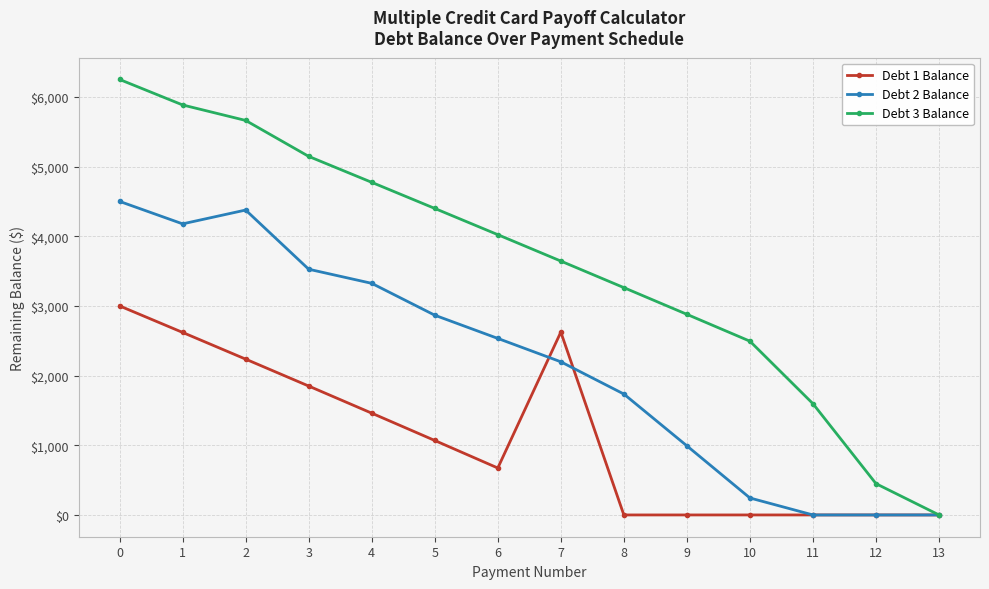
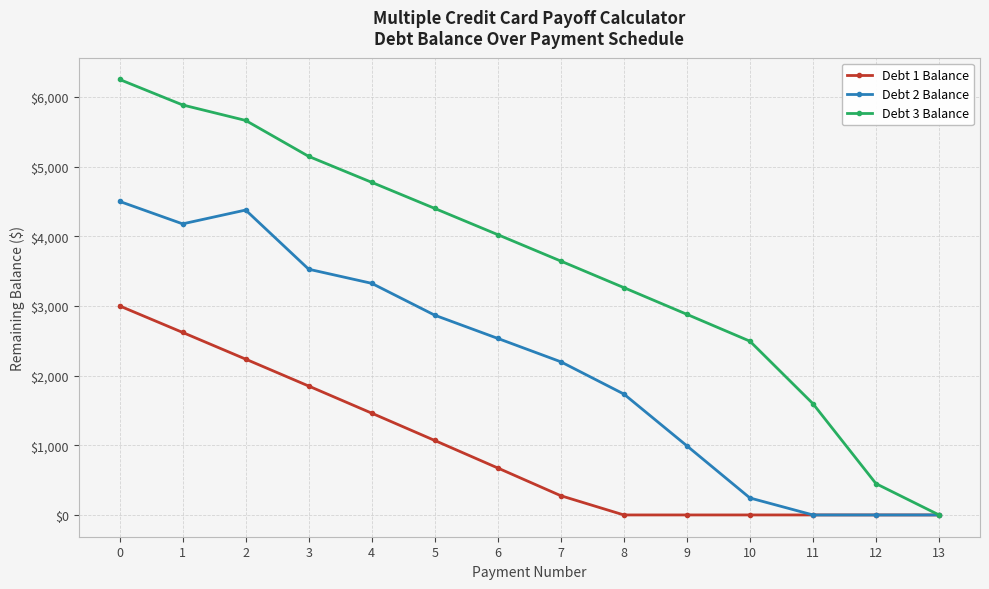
Debt 1 Balance, 7: $2,600 -> $300
